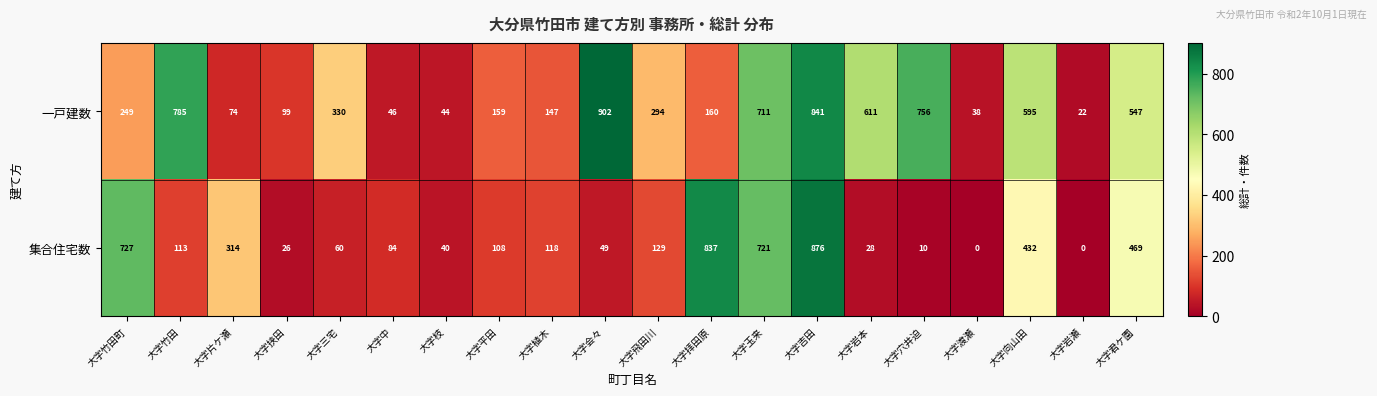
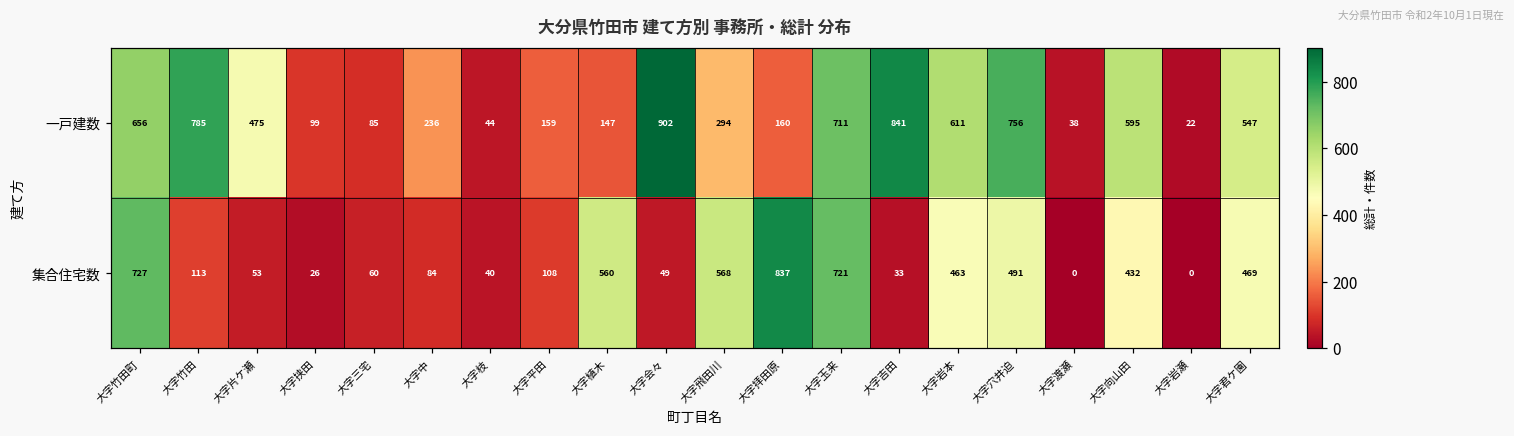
一戸建数, 大字竹田町: 249 -> 656
一戸建数, 大字片ケ瀬: 74 -> 475
一戸建数, 大字三宅: 330 -> 85
一戸建数, 大字中: 46 -> 236
集合住宅数, 大字片ケ瀬: 314 -> 53
集合住宅数, 大字植木: 118 -> 560
集合住宅数, 大字飛田川: 129 -> 568
集合住宅数, 大字吉田: 876 -> 33
集合住宅数, 大字岩本: 28 -> 463
集合住宅数, 大字穴井迫: 10 -> 491
